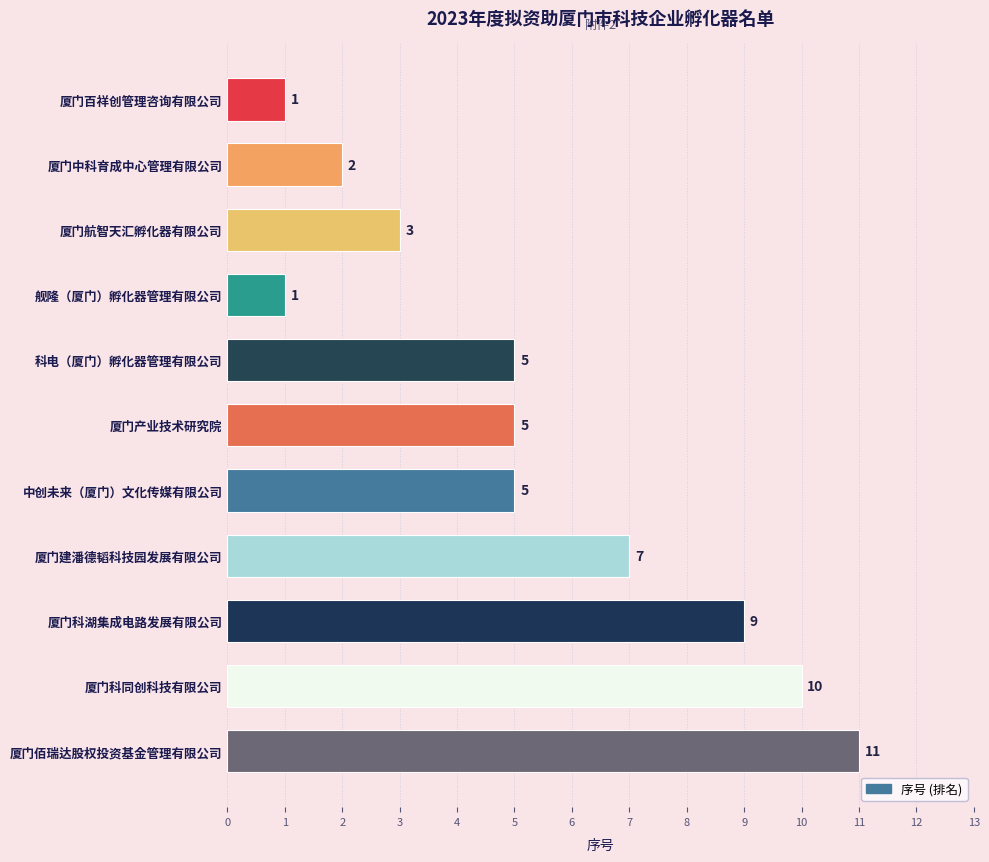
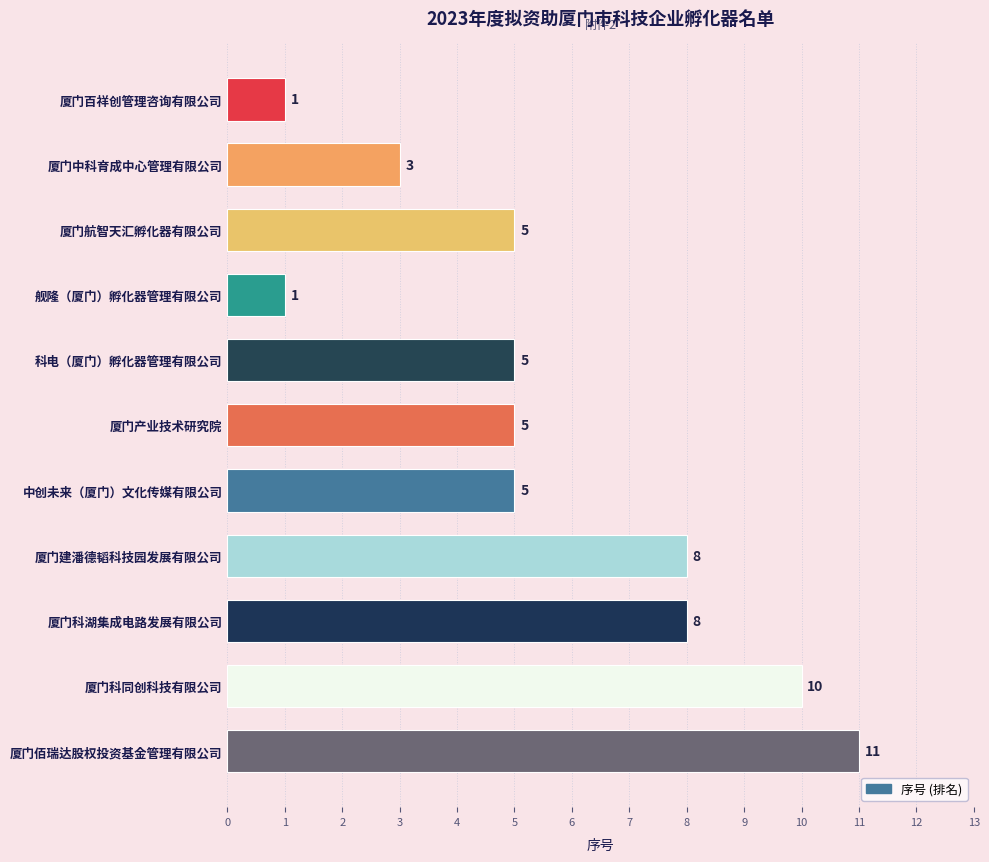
厦门中科育成中心管理有限公司: 2 -> 3
厦门航智天汇孵化器有限公司: 3 -> 5
厦门建潘德韬科技园发展有限公司: 7 -> 8
厦门科湖集成电路发展有限公司: 9 -> 8
